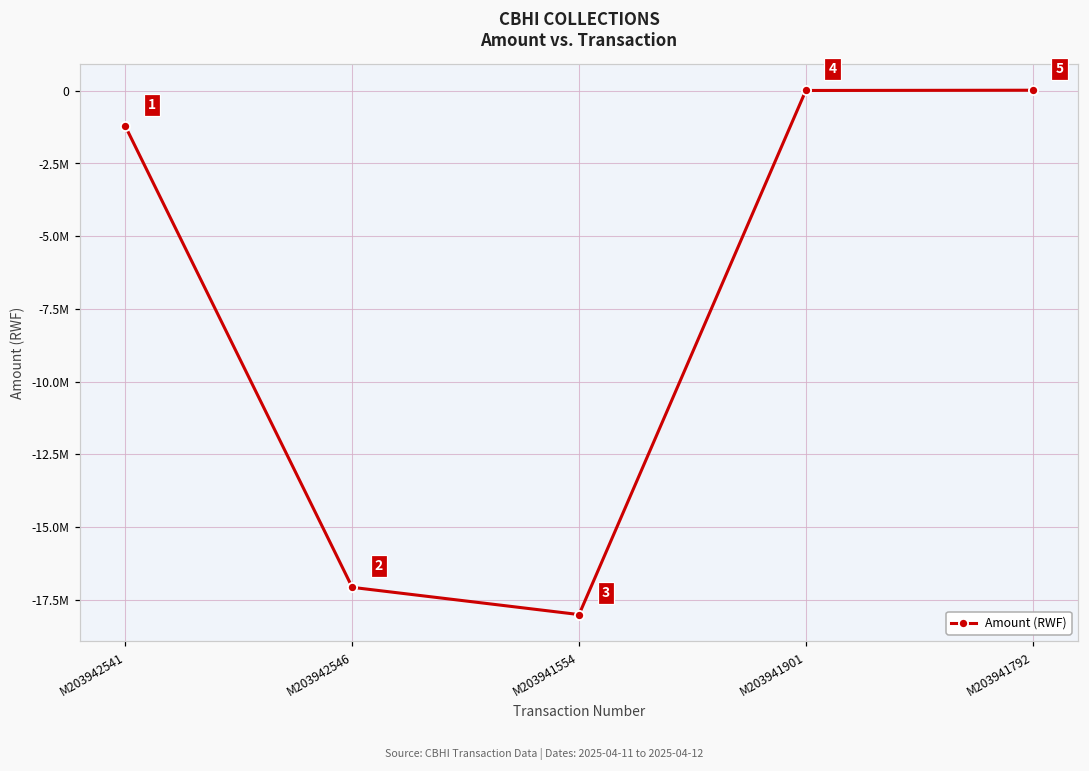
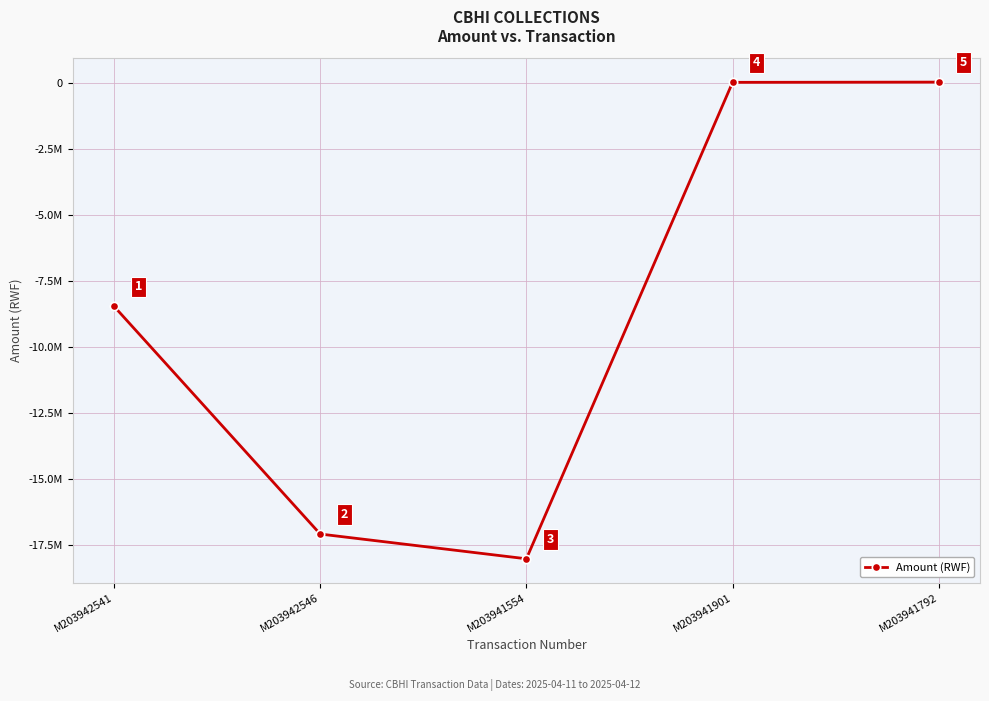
M203942541: -1200000 -> -8500000
